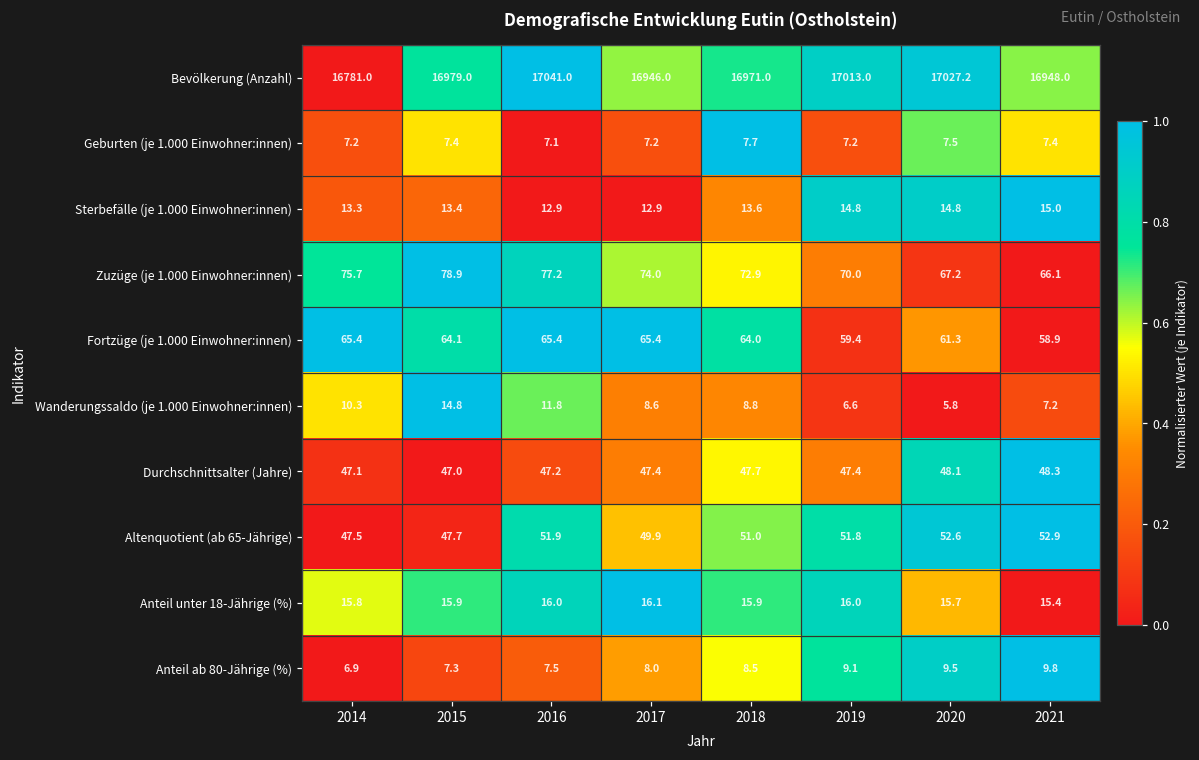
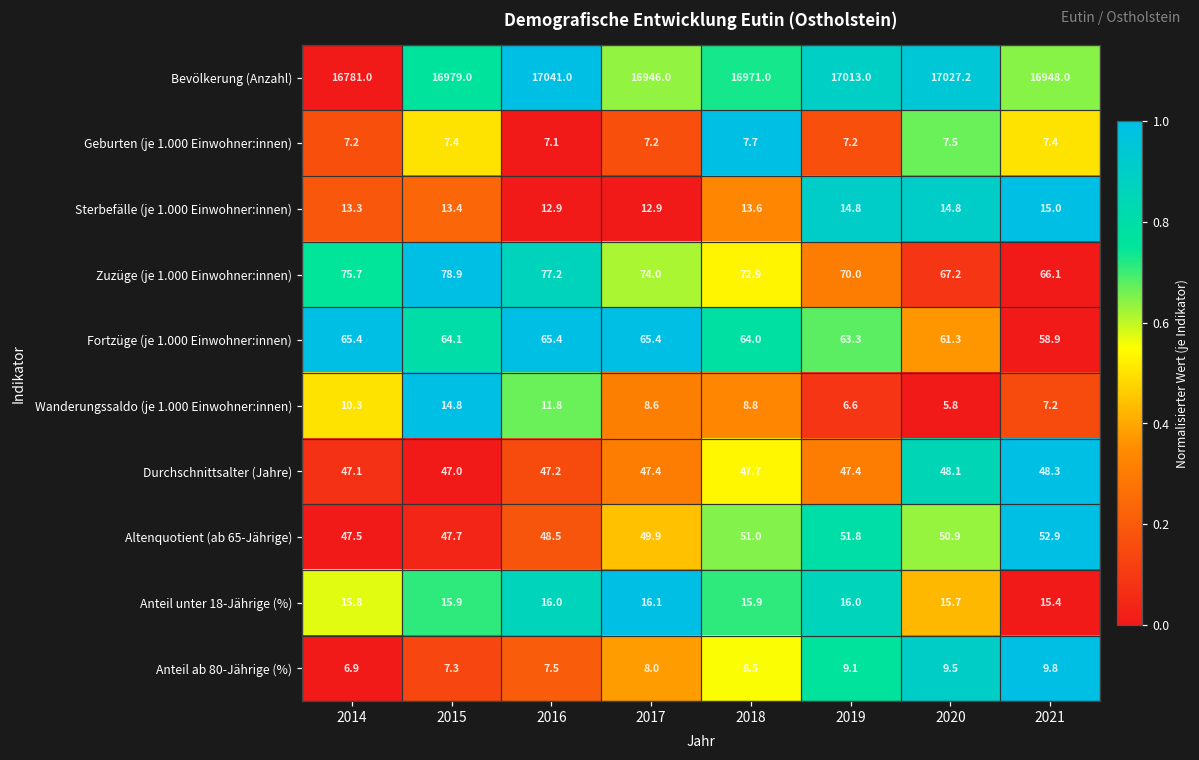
Fortzüge (je 1.000 Einwohner:innen), 2019: 59.4 -> 63.3
Altenquotient (ab 65-Jährige), 2016: 51.9 -> 48.5
Altenquotient (ab 65-Jährige), 2020: 52.6 -> 50.9
